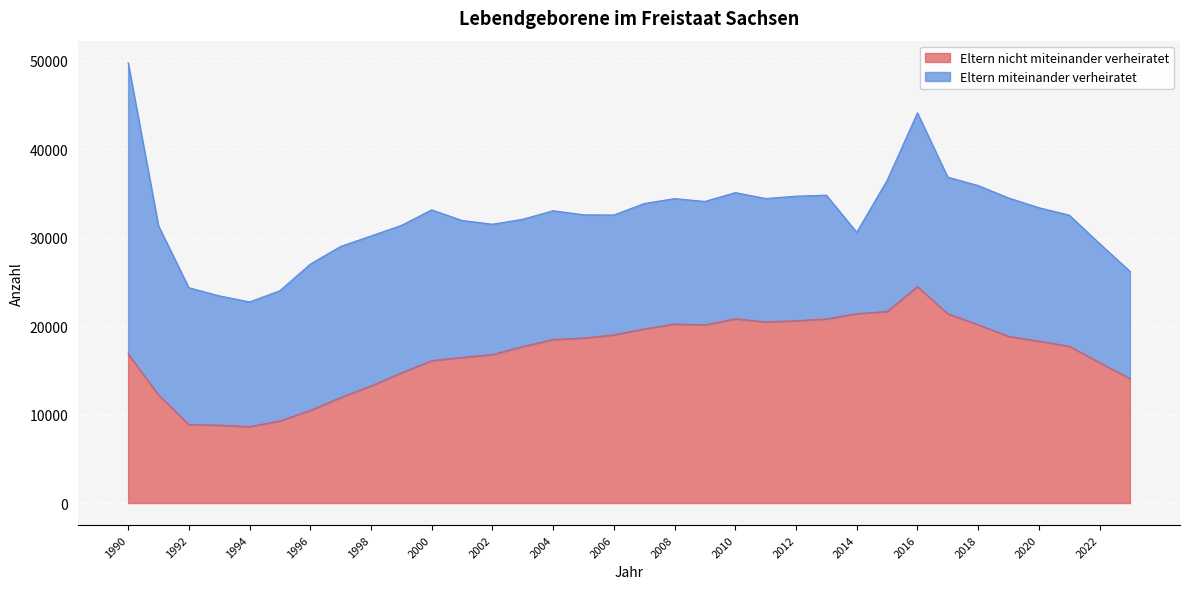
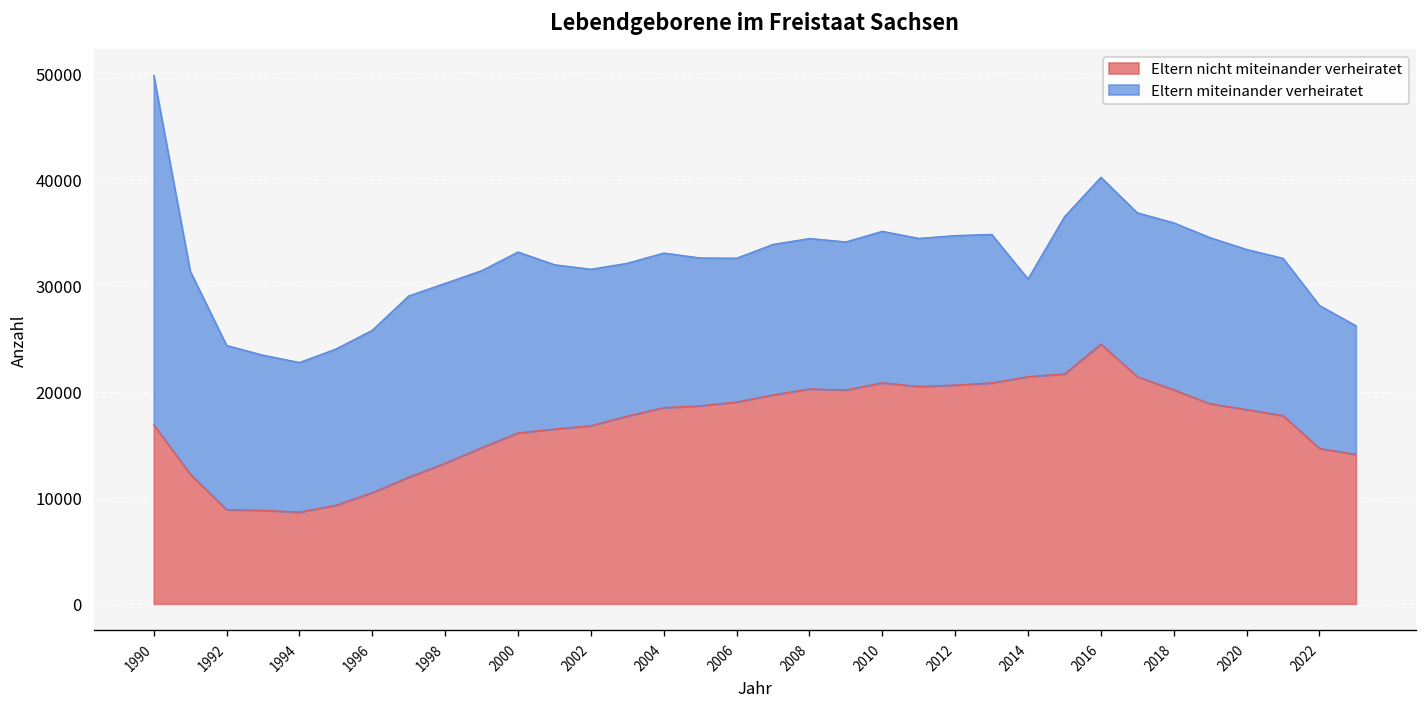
Eltern miteinander verheiratet, 1996: 17000 -> 15000
Eltern miteinander verheiratet, 2016: 20000 -> 16000
Eltern nicht miteinander verheiratet, 2022: 16000 -> 15000
